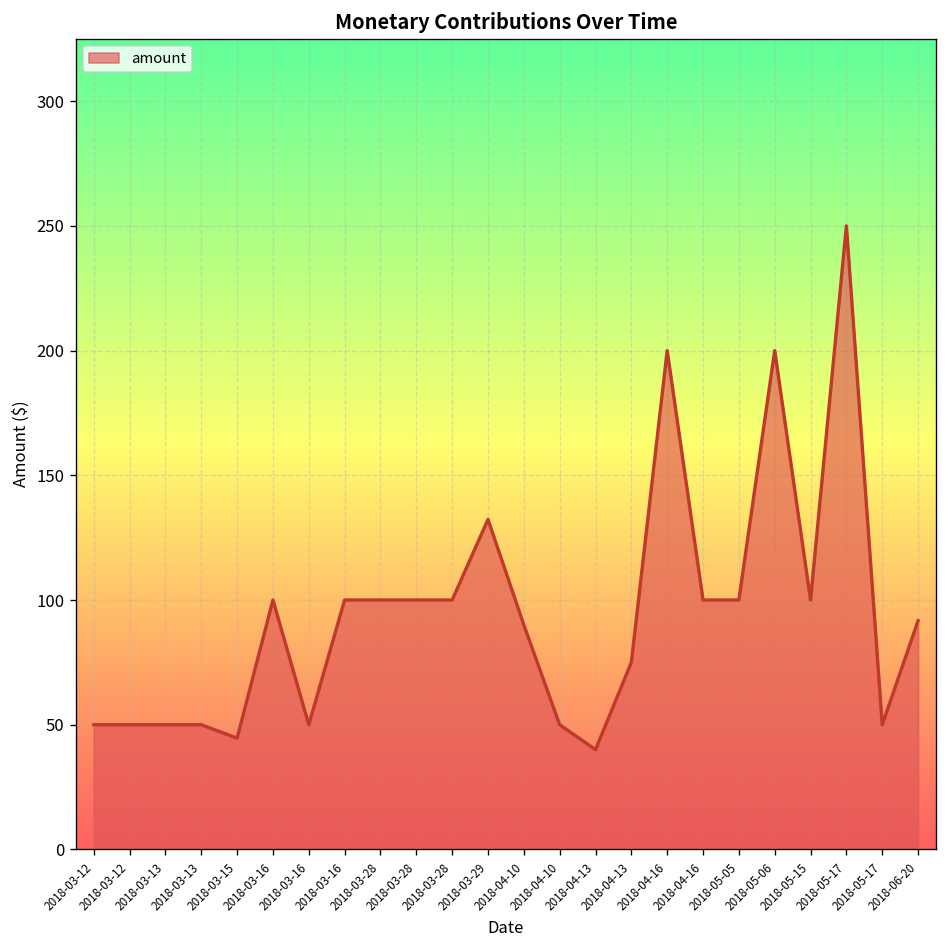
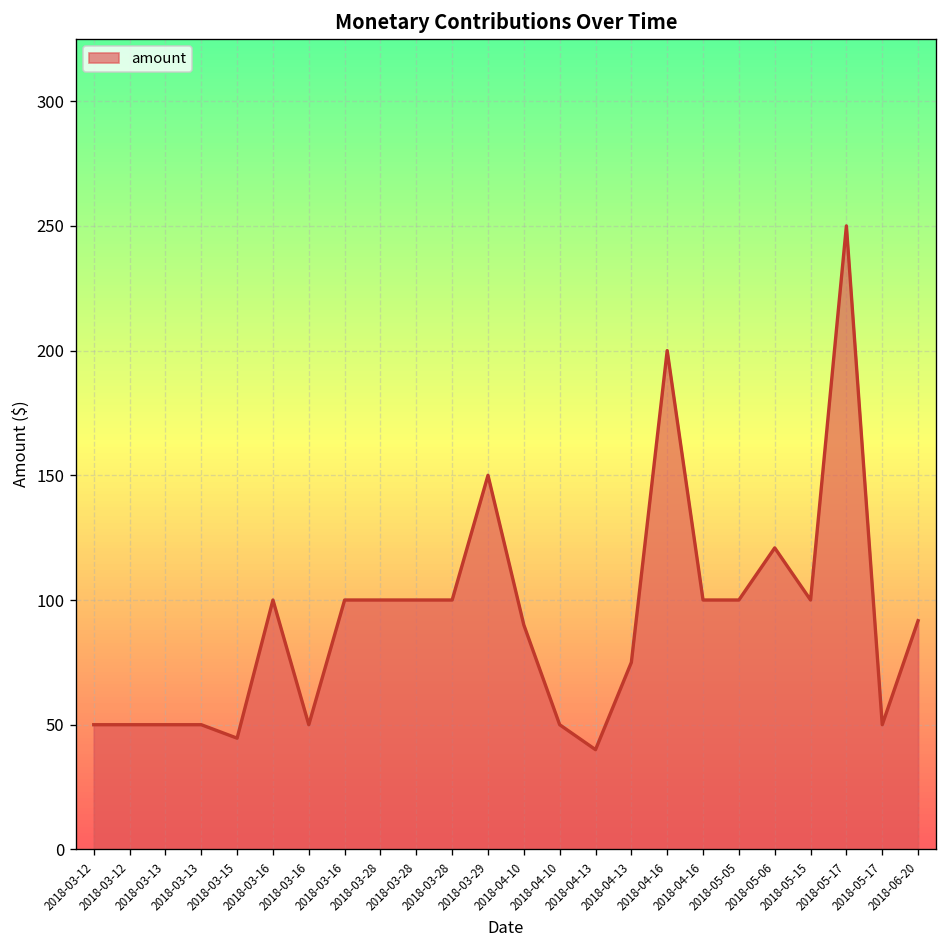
2018-03-29: 132 -> 150
2018-05-06: 200 -> 121
